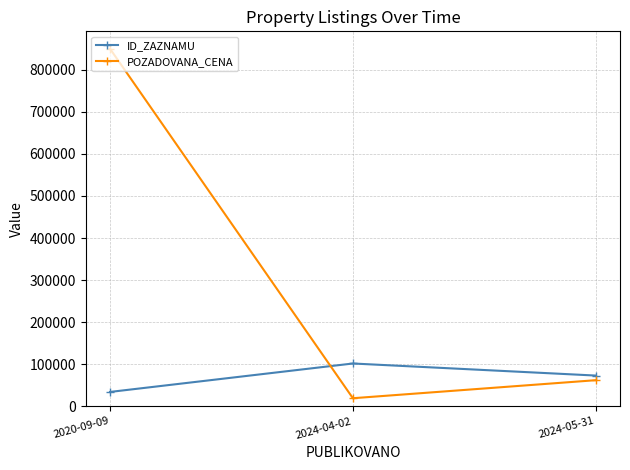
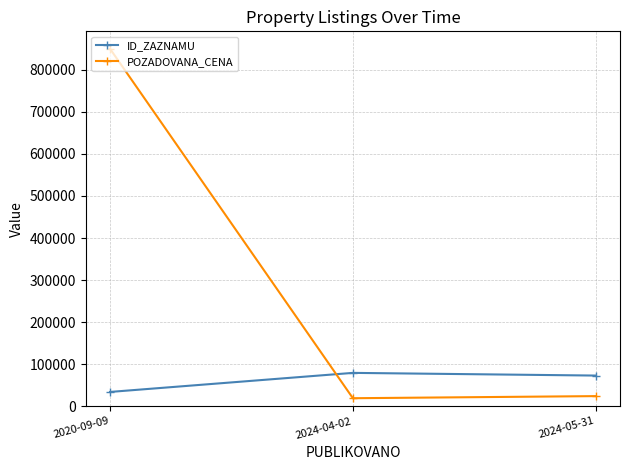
ID_ZAZNAMU, 2024-04-02: 100000 -> 80000
POZADOVANA_CENA, 2024-05-31: 60000 -> 20000
